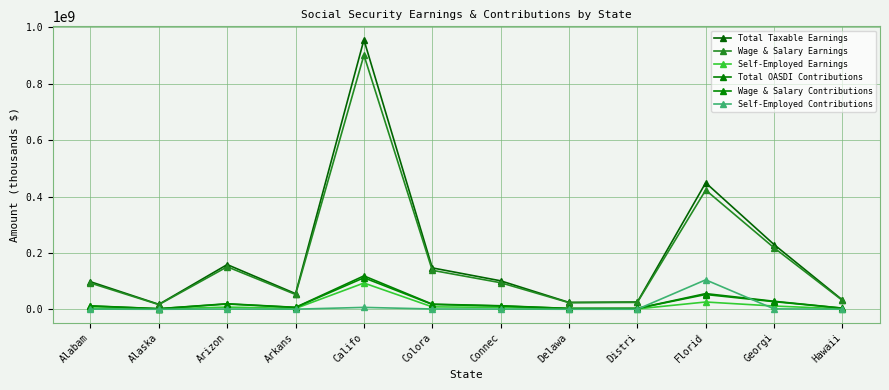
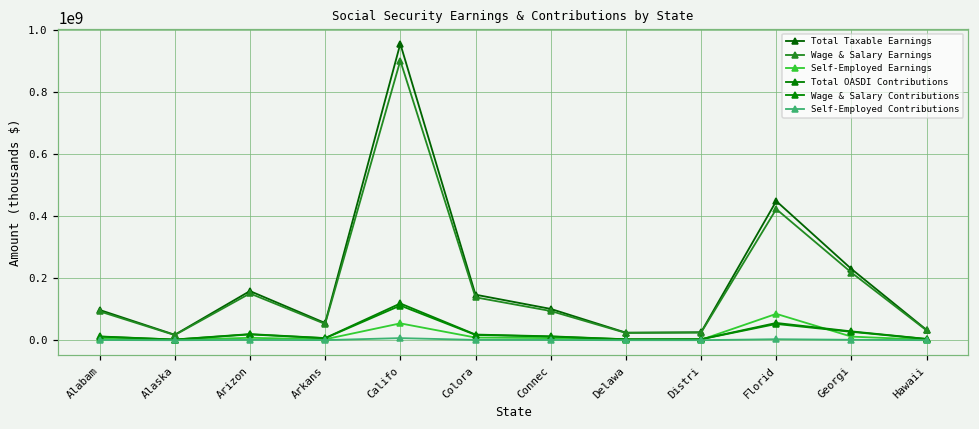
Self-Employed Earnings, Califo: 90000000 -> 50000000
Self-Employed Earnings, Florid: 30000000 -> 90000000
Self-Employed Contributions, Florid: 100000000 -> 0
